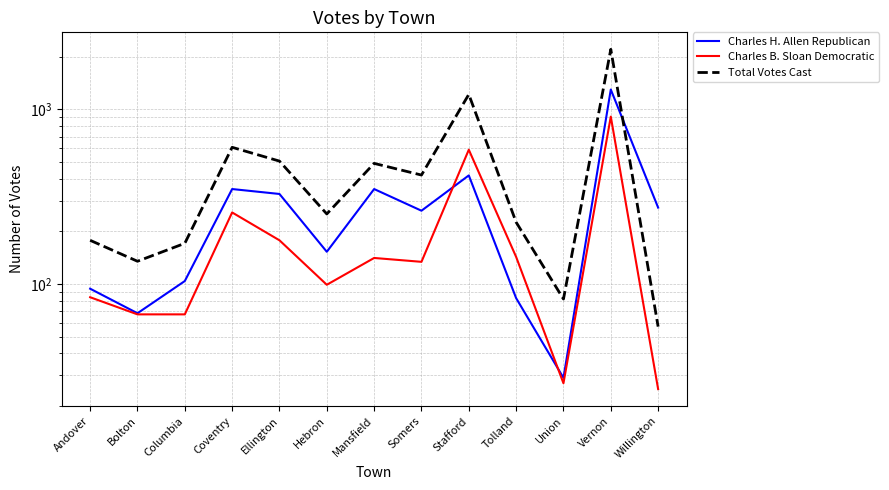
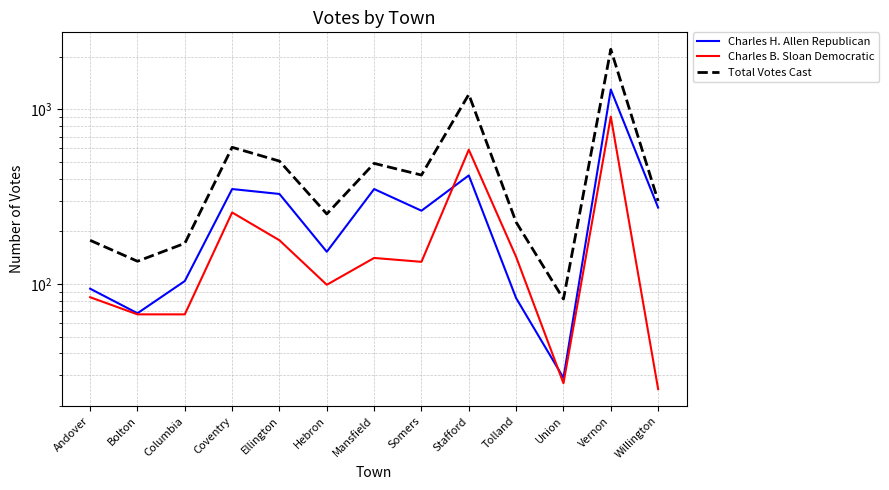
Total Votes Cast, Willington: 57 -> 300
